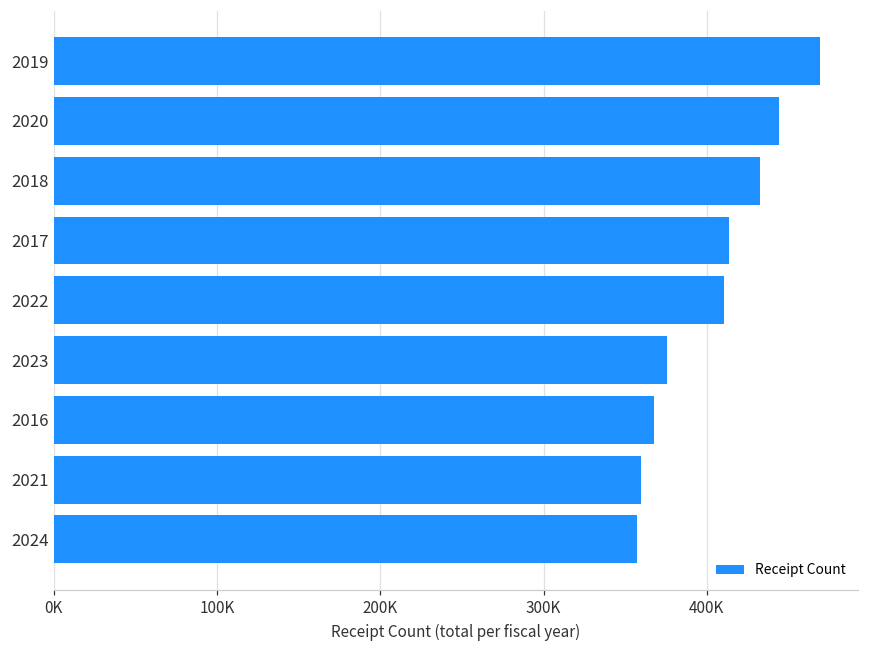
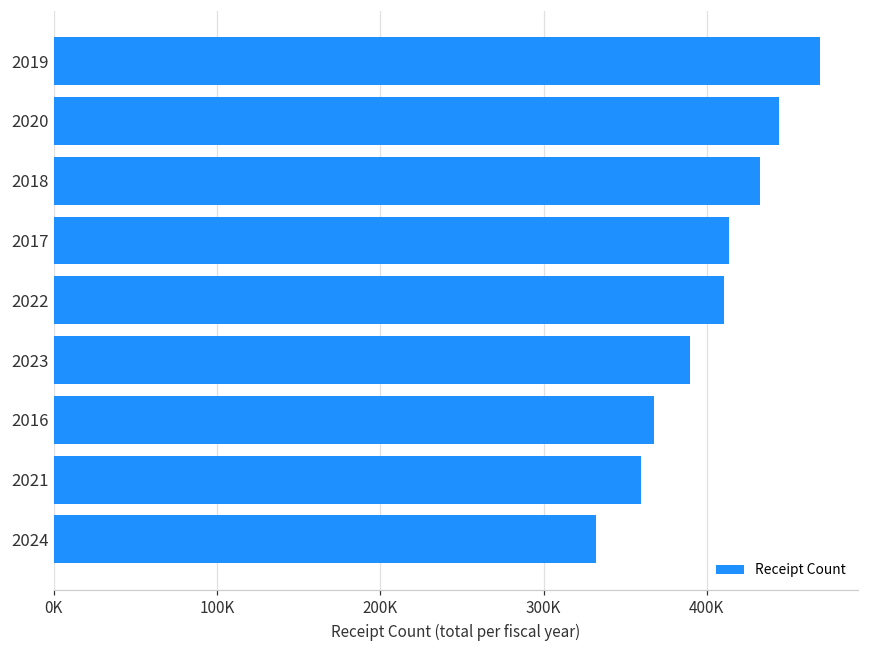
2023: 376000 -> 390000
2024: 357000 -> 332000
